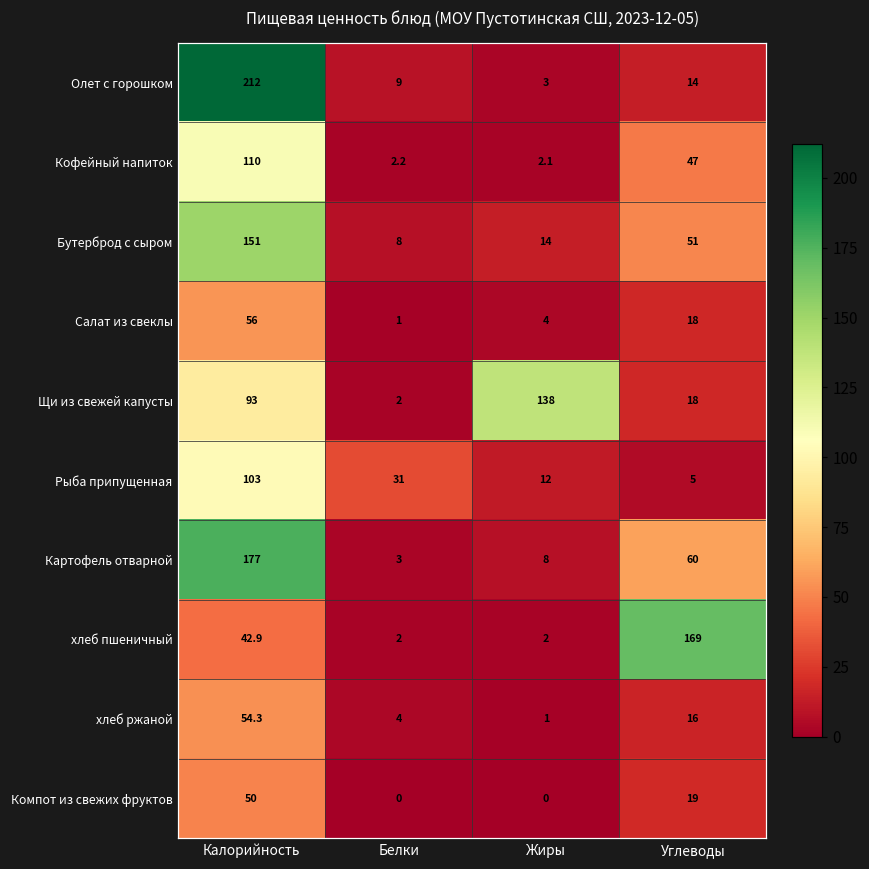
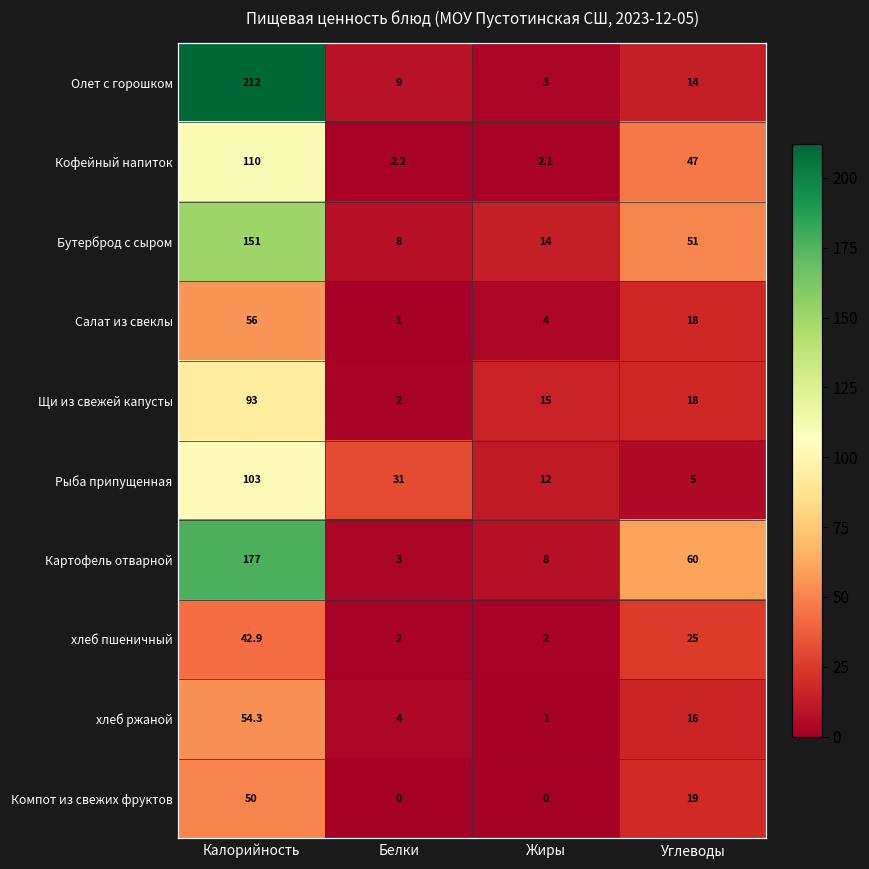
Щи из свежей капусты, Жиры: 138 -> 15
хлеб пшеничный, Углеводы: 169 -> 25
